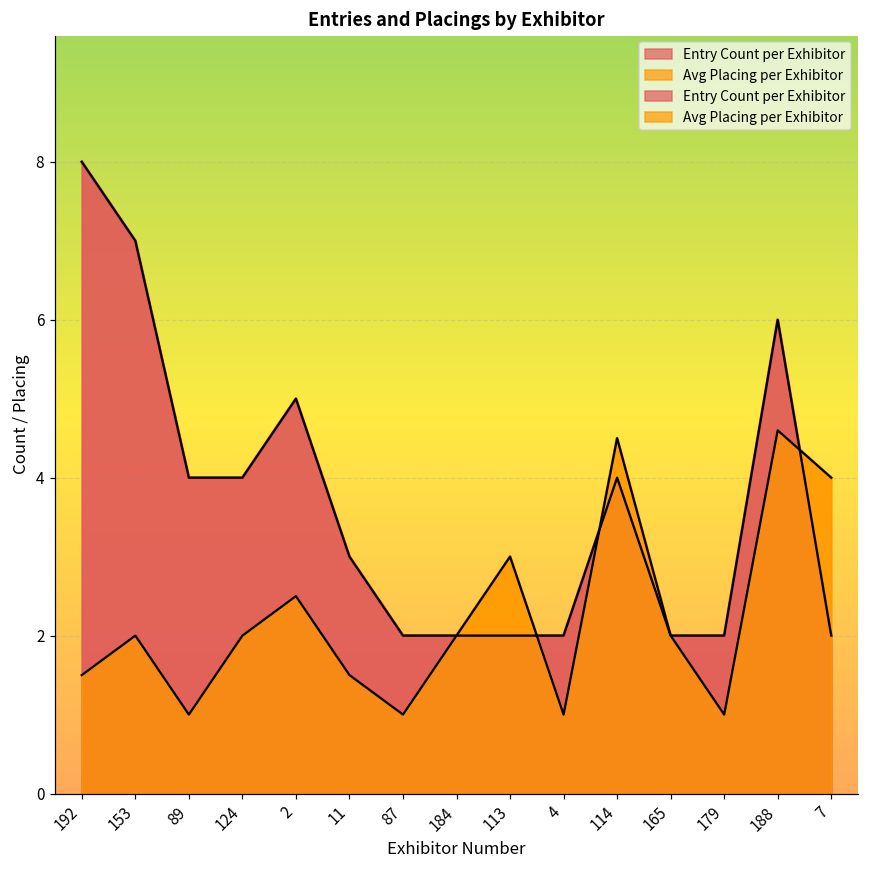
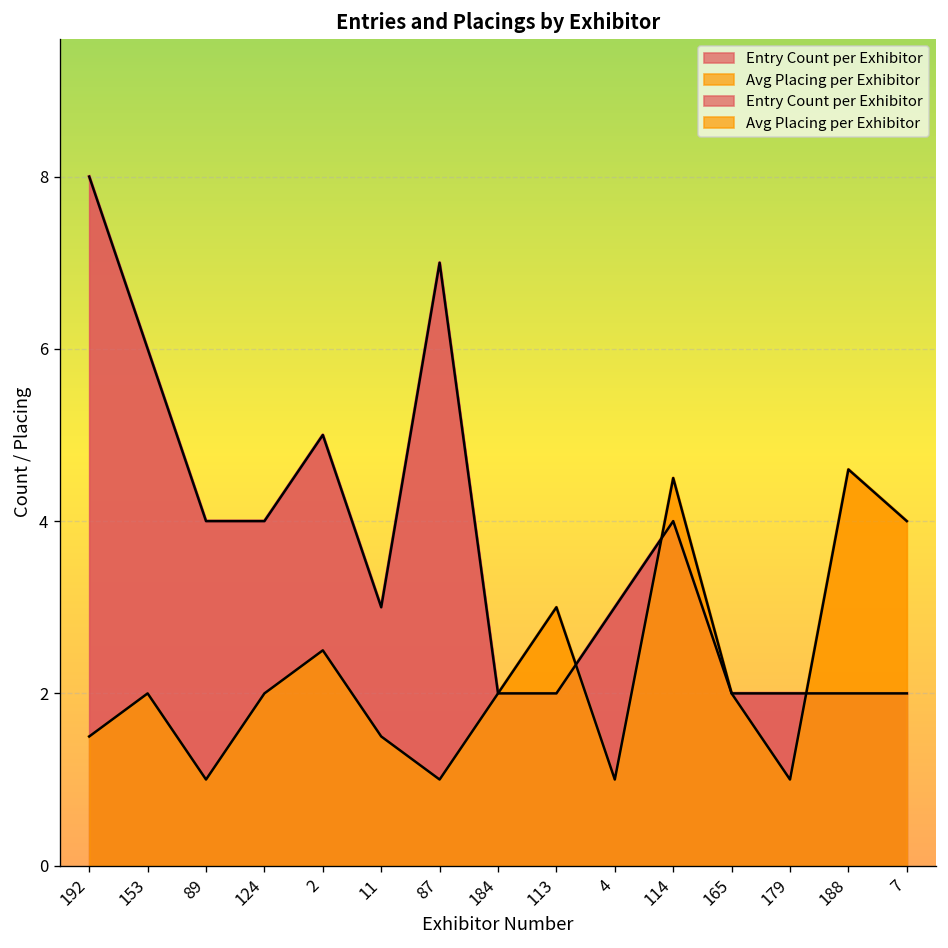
Entry Count per Exhibitor, 153: 7 -> 6
Entry Count per Exhibitor, 87: 2 -> 7
Entry Count per Exhibitor, 4: 2 -> 3
Entry Count per Exhibitor, 188: 6 -> 2
